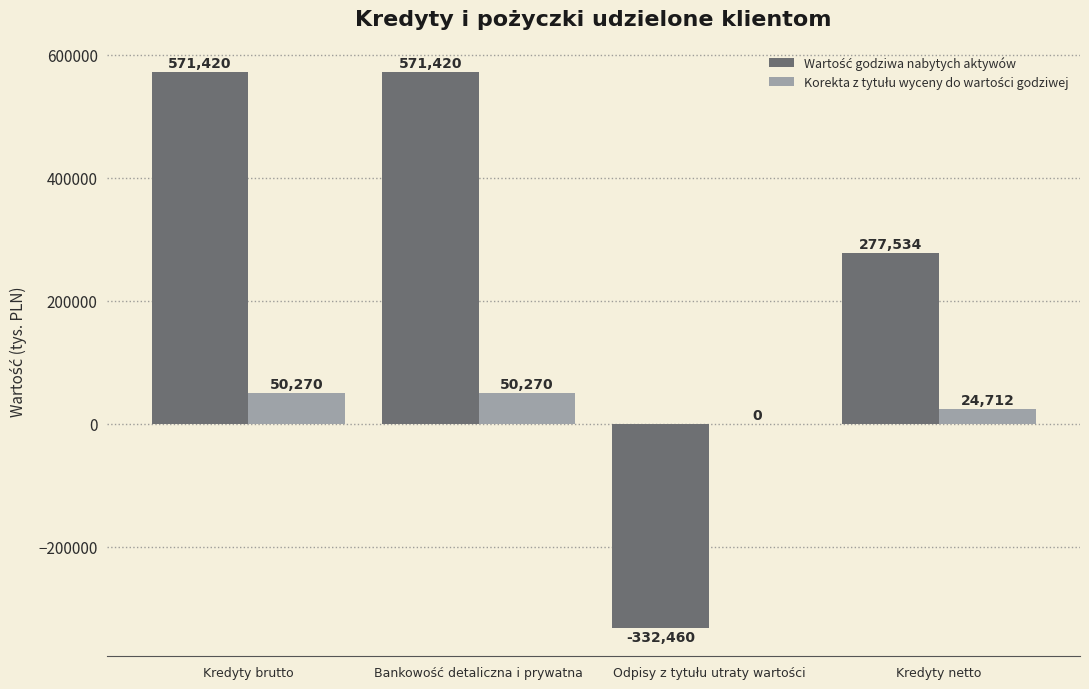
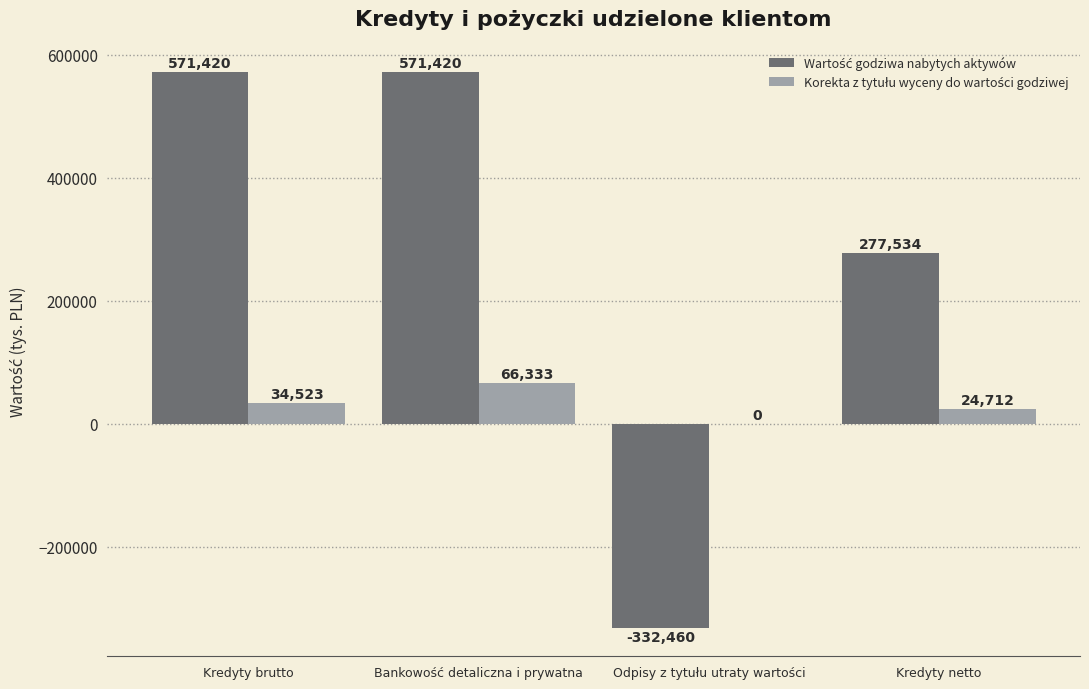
Korekta z tytułu wyceny do wartości godziwej, Kredyty brutto: 50,270 -> 34,523
Korekta z tytułu wyceny do wartości godziwej, Bankowość detaliczna i prywatna: 50,270 -> 66,333
